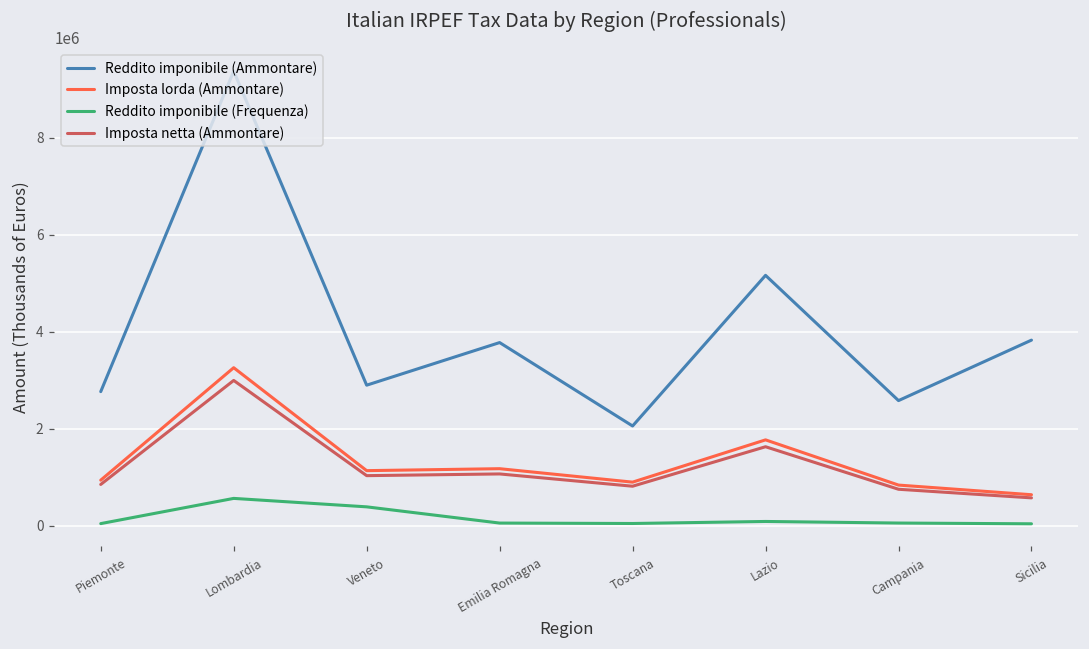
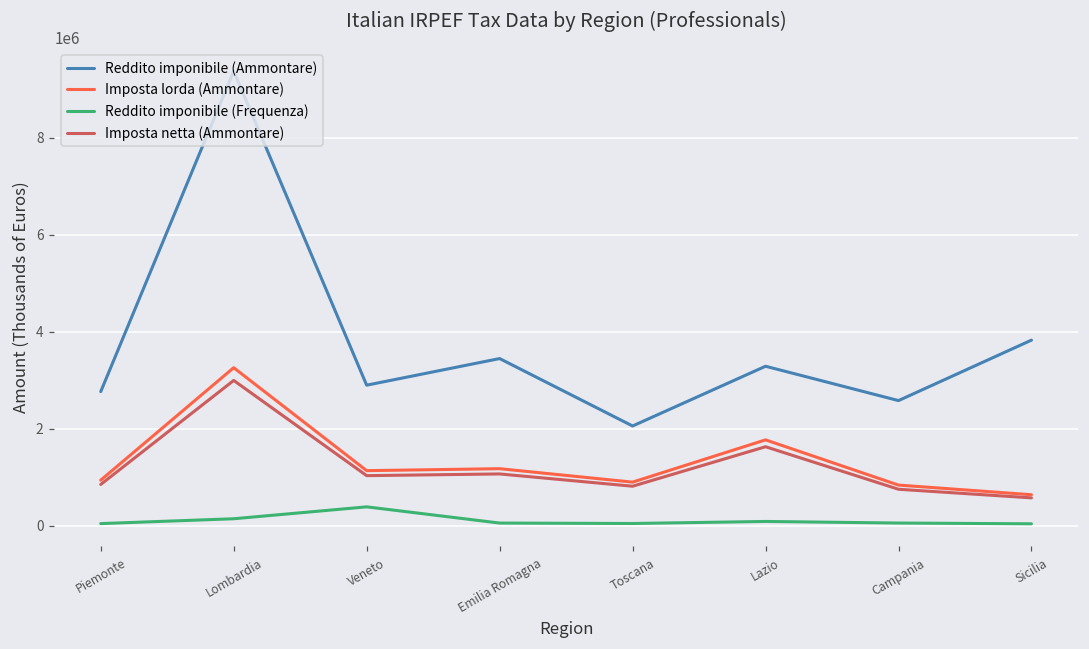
Reddito imponibile (Frequenza), Lombardia: 600000 -> 100000
Reddito imponibile (Ammontare), Emilia Romagna: 3800000 -> 3500000
Reddito imponibile (Ammontare), Lazio: 5200000 -> 3300000
